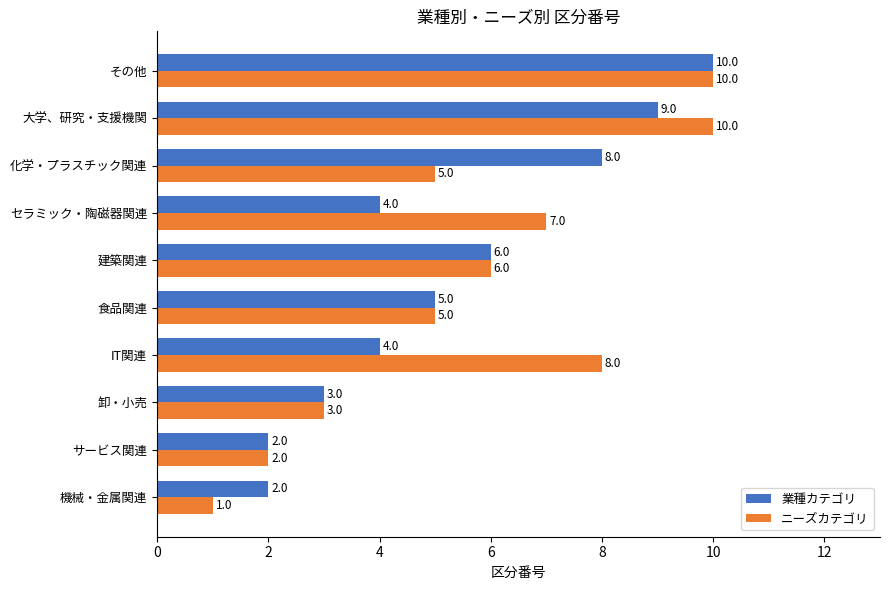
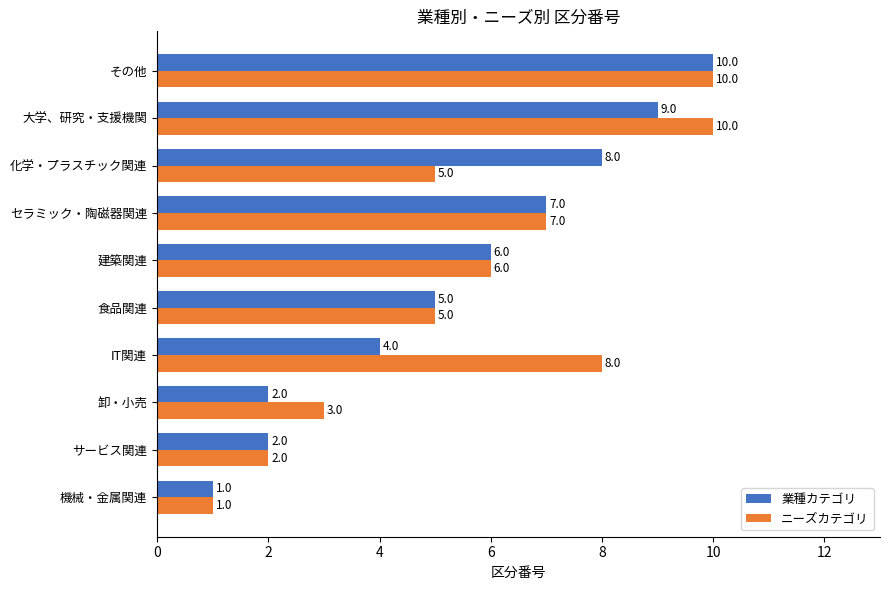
業種カテゴリ, セラミック・陶磁器関連: 4.0 -> 7.0
業種カテゴリ, 卸・小売: 3.0 -> 2.0
業種カテゴリ, 機械・金属関連: 2.0 -> 1.0
